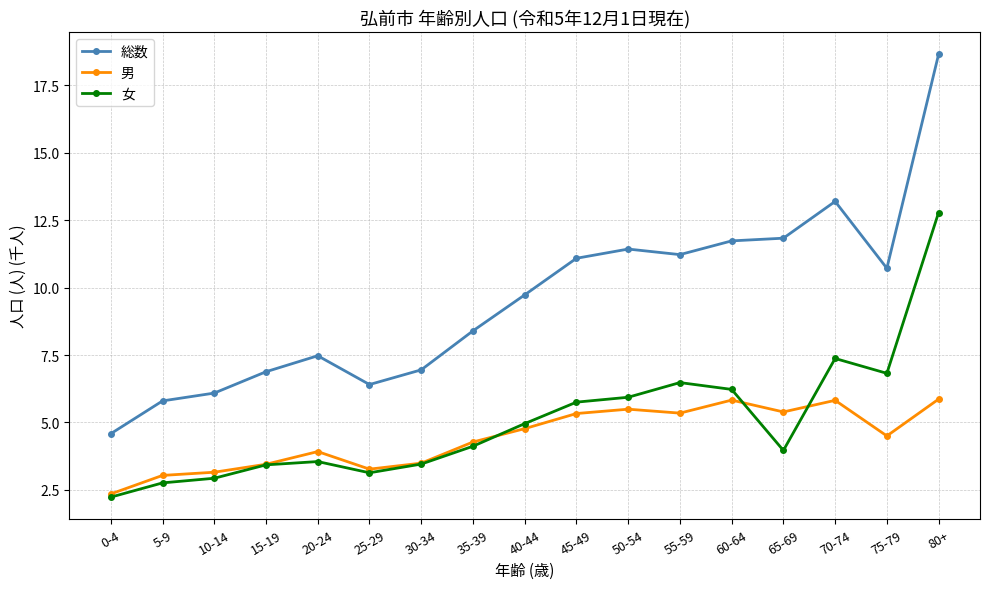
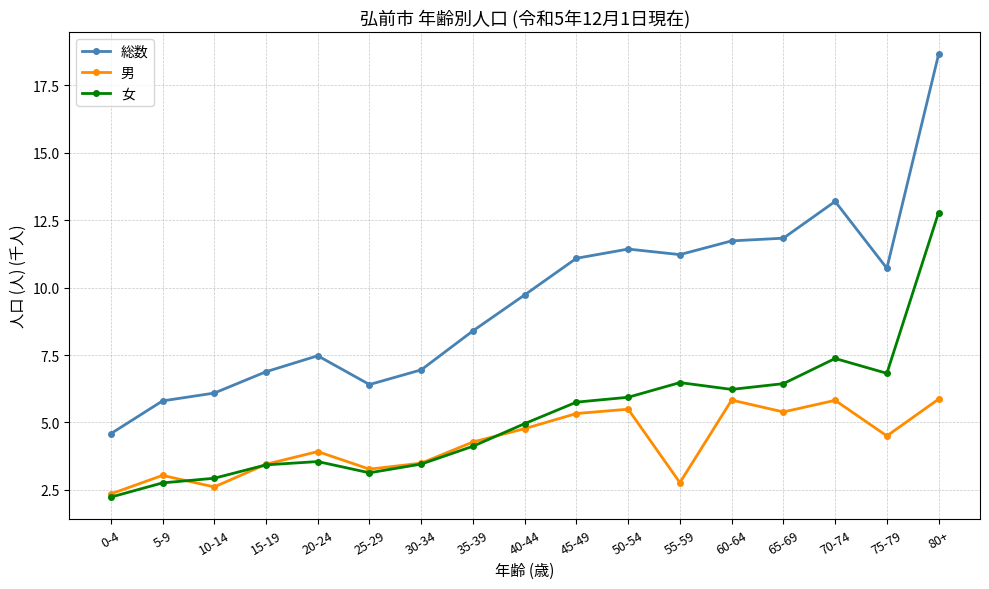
男, 10-14: 3.2 -> 2.6
男, 55-59: 5.3 -> 2.8
女, 65-69: 4.0 -> 6.4
